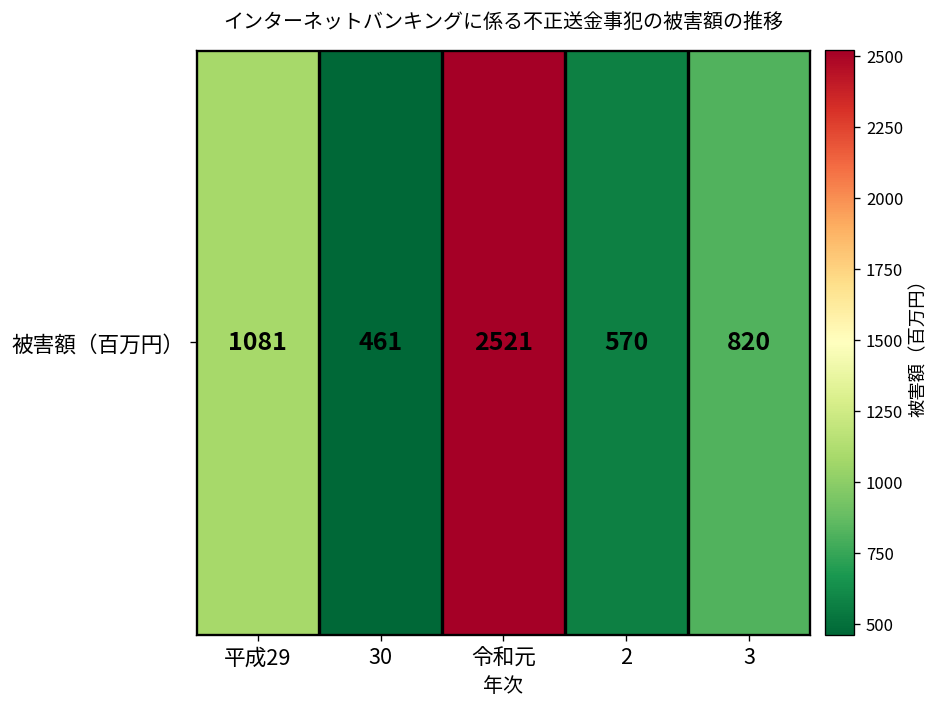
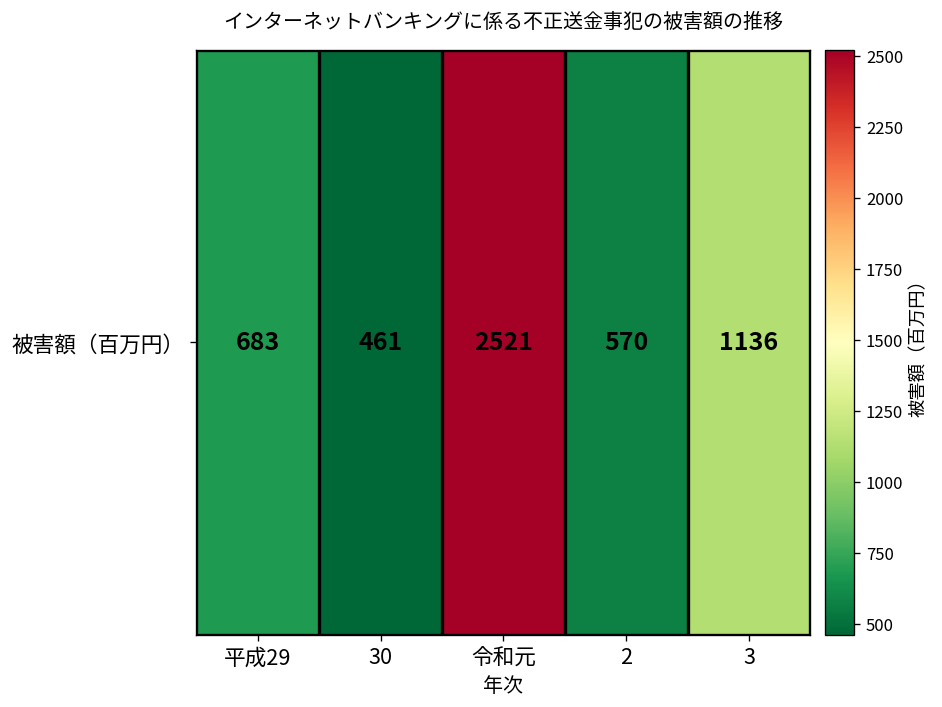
被害額（百万円）, 平成29: 1081 -> 683
被害額（百万円）, 3: 820 -> 1136
